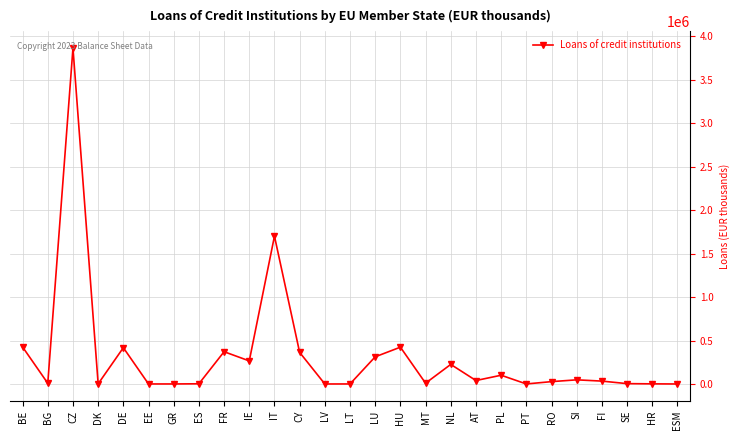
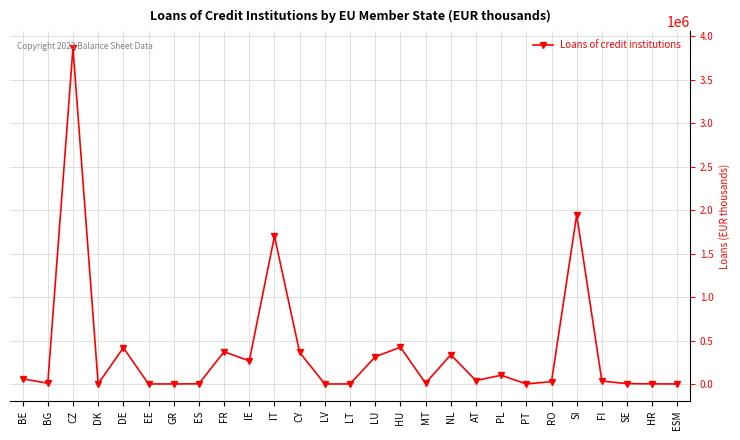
BE: 400000 -> 100000
NL: 200000 -> 300000
SI: 0 -> 1900000
